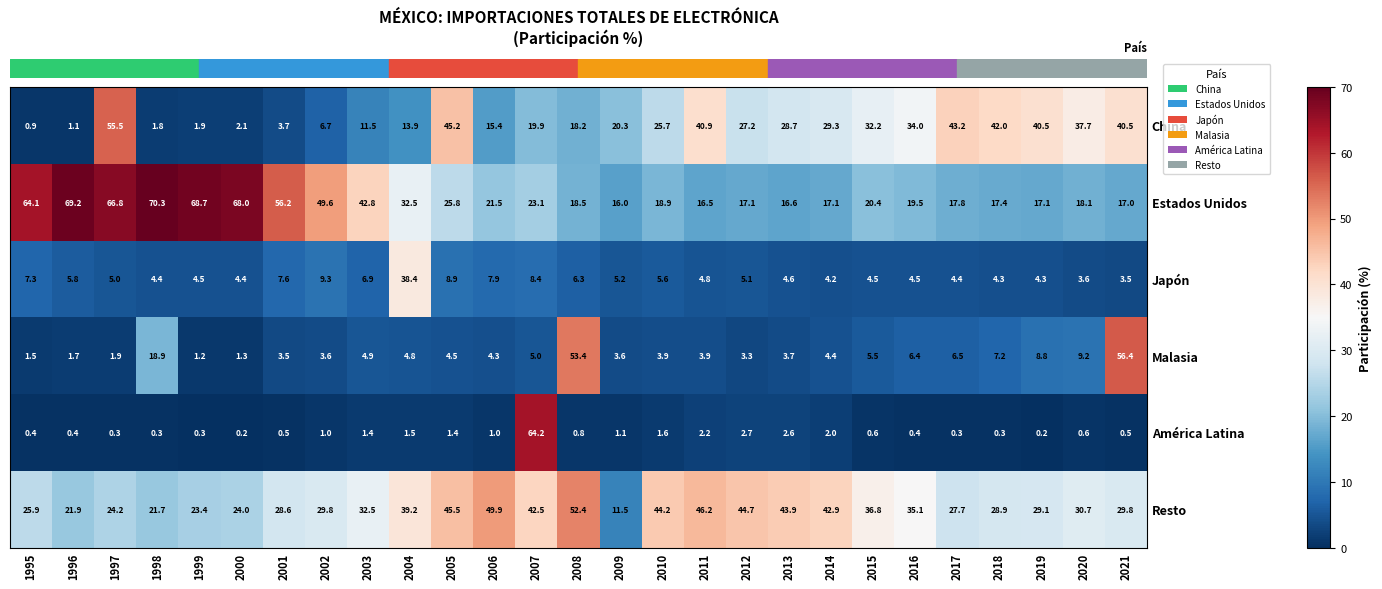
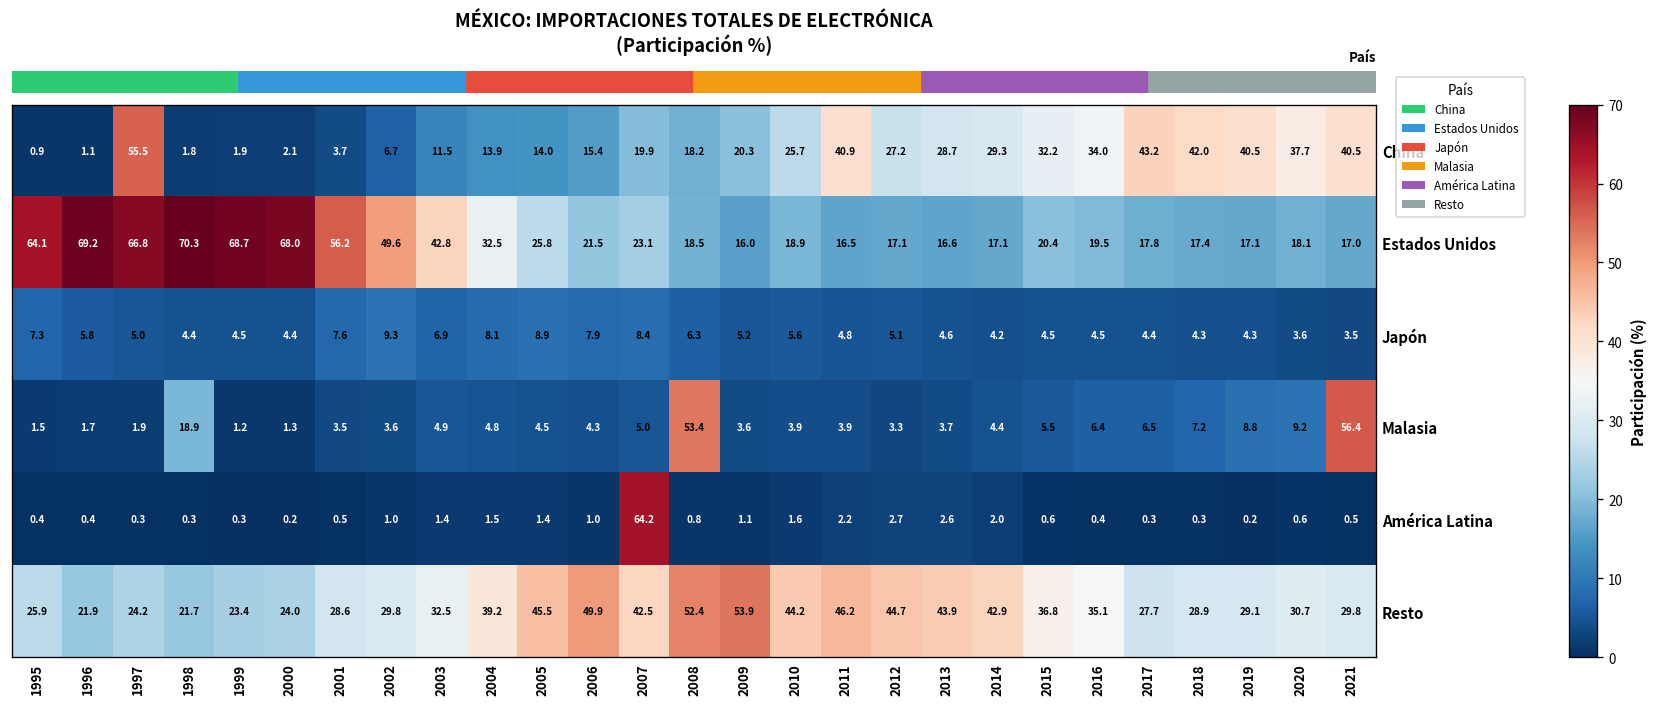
China, 2005: 45.2 -> 14.0
Japón, 2004: 38.4 -> 8.1
Resto, 2009: 11.5 -> 53.9
